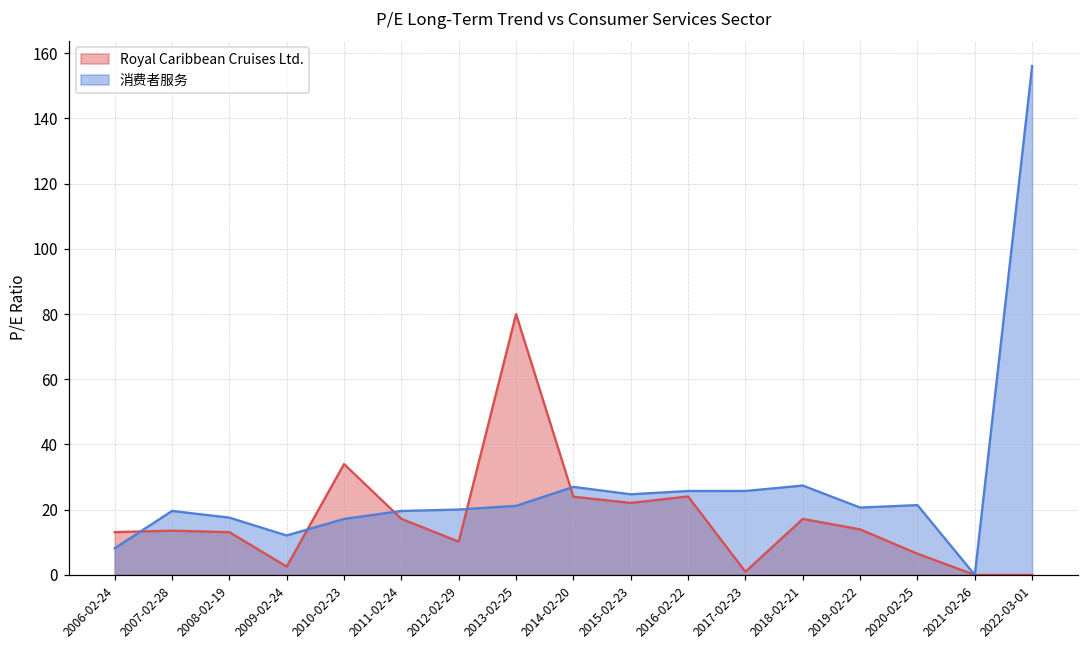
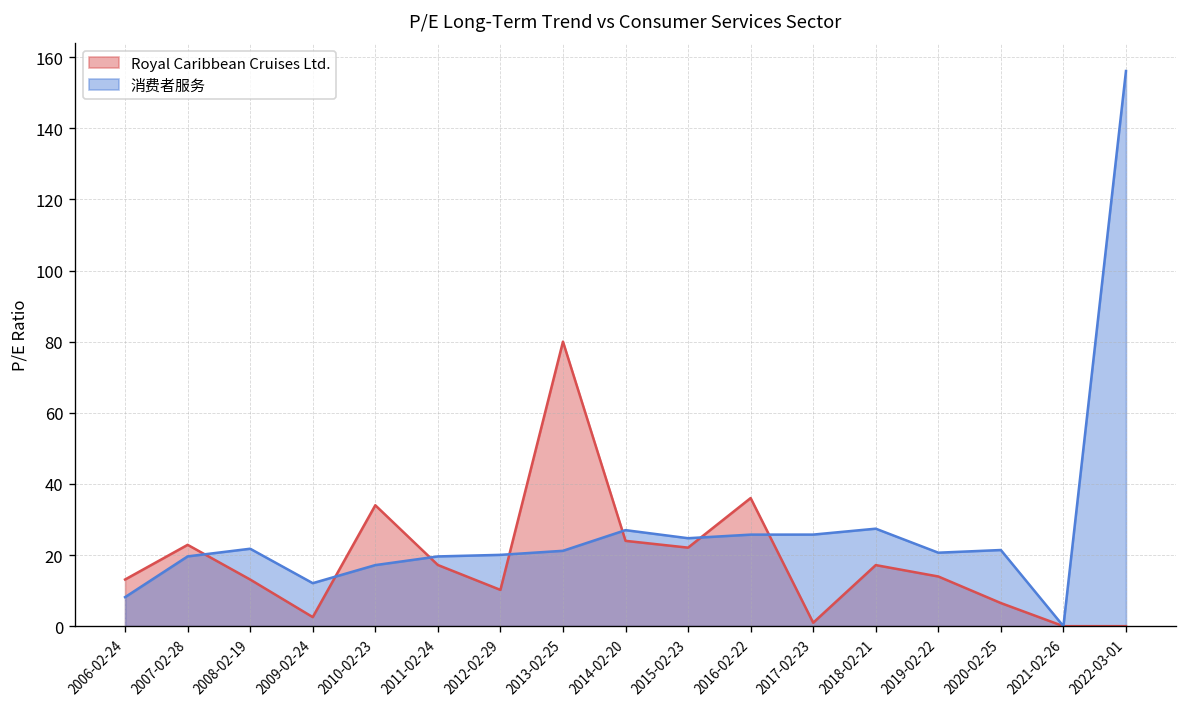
Royal Caribbean Cruises Ltd., 2007-02-28: 14 -> 23
消费者服务, 2008-02-19: 18 -> 22
Royal Caribbean Cruises Ltd., 2016-02-22: 24 -> 36
